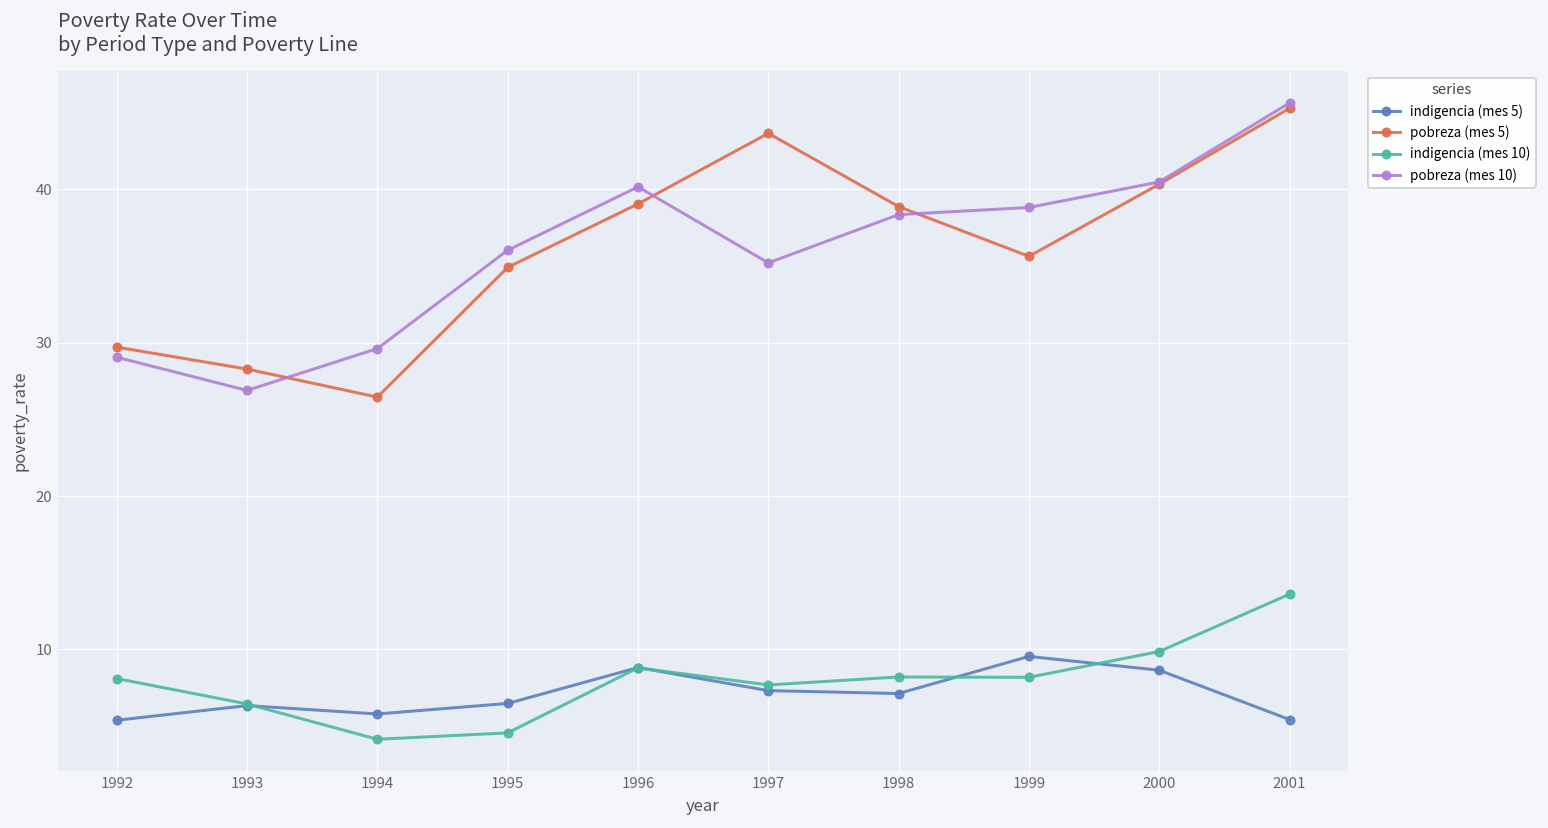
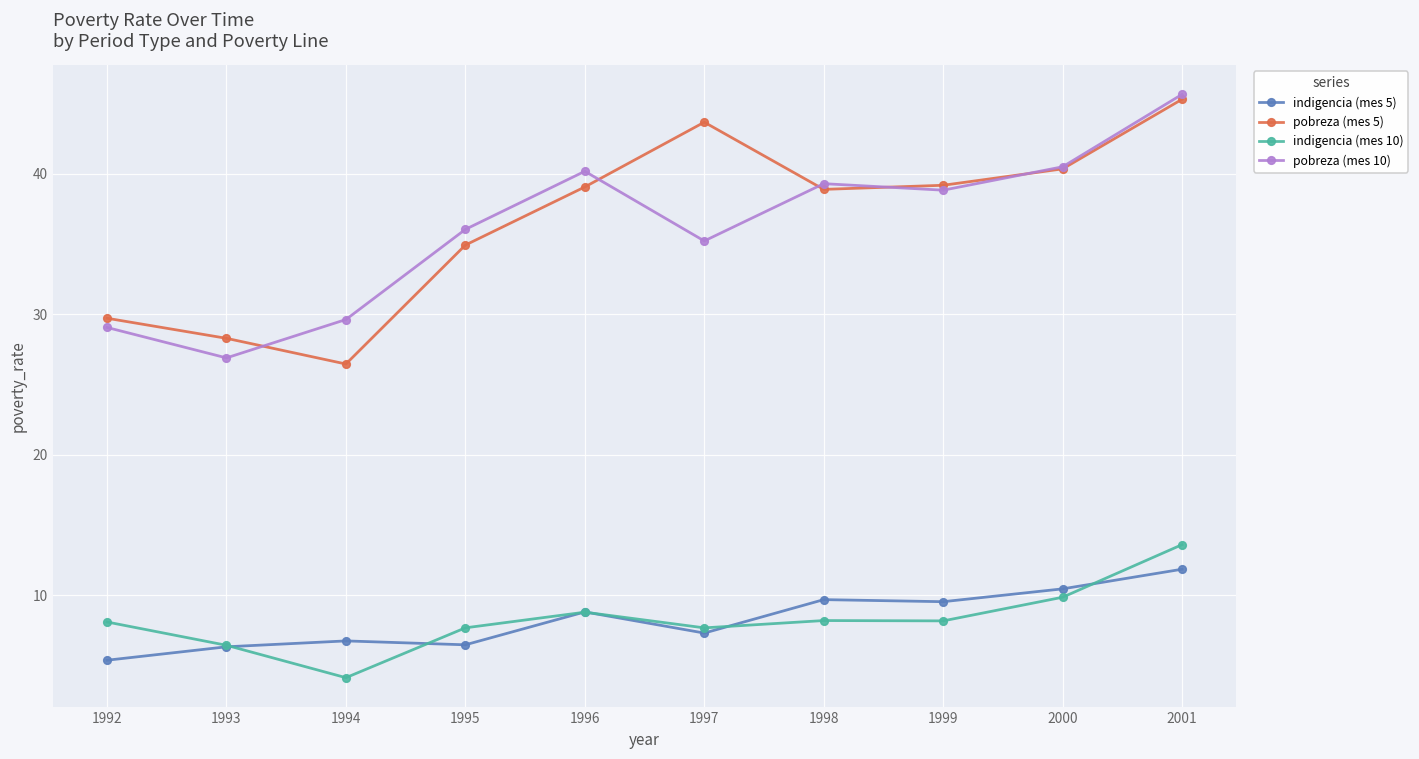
indigencia (mes 5), 1994: 5.8 -> 6.8
indigencia (mes 10), 1995: 4.6 -> 7.7
indigencia (mes 5), 1998: 7.1 -> 9.7
pobreza (mes 10), 1998: 38.4 -> 39.3
pobreza (mes 5), 1999: 35.6 -> 39.2
indigencia (mes 5), 2000: 8.6 -> 10.5
indigencia (mes 5), 2001: 5.4 -> 11.9
